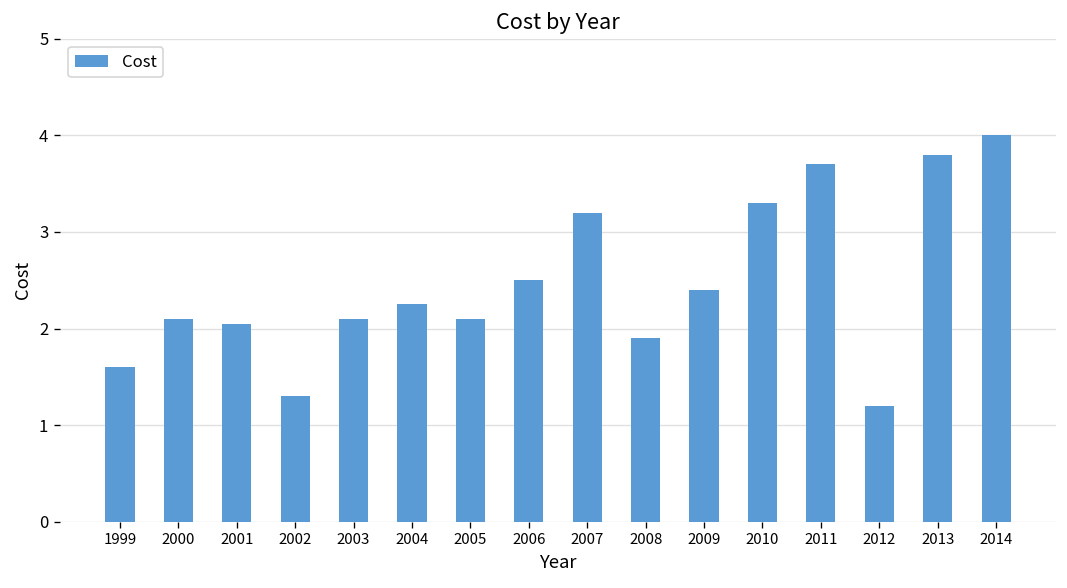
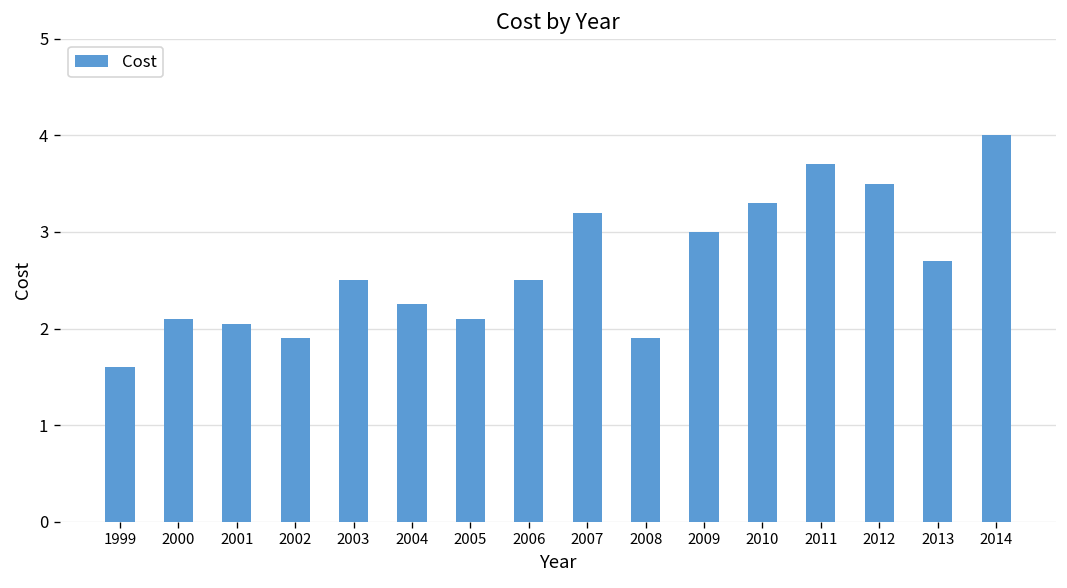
2002: 1.3 -> 1.9
2003: 2.1 -> 2.5
2009: 2.4 -> 3.0
2012: 1.2 -> 3.5
2013: 3.8 -> 2.7
